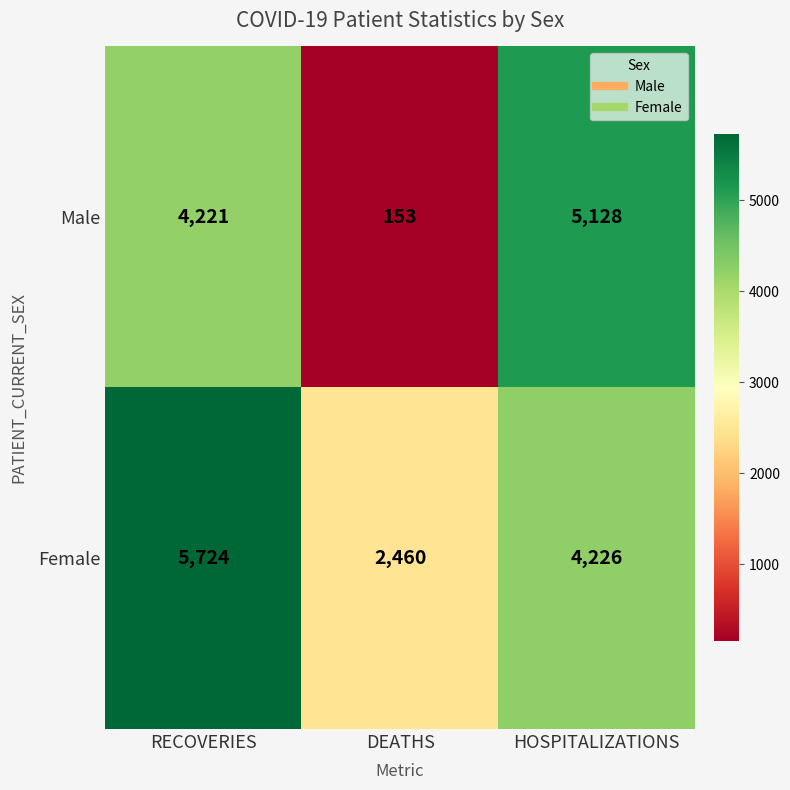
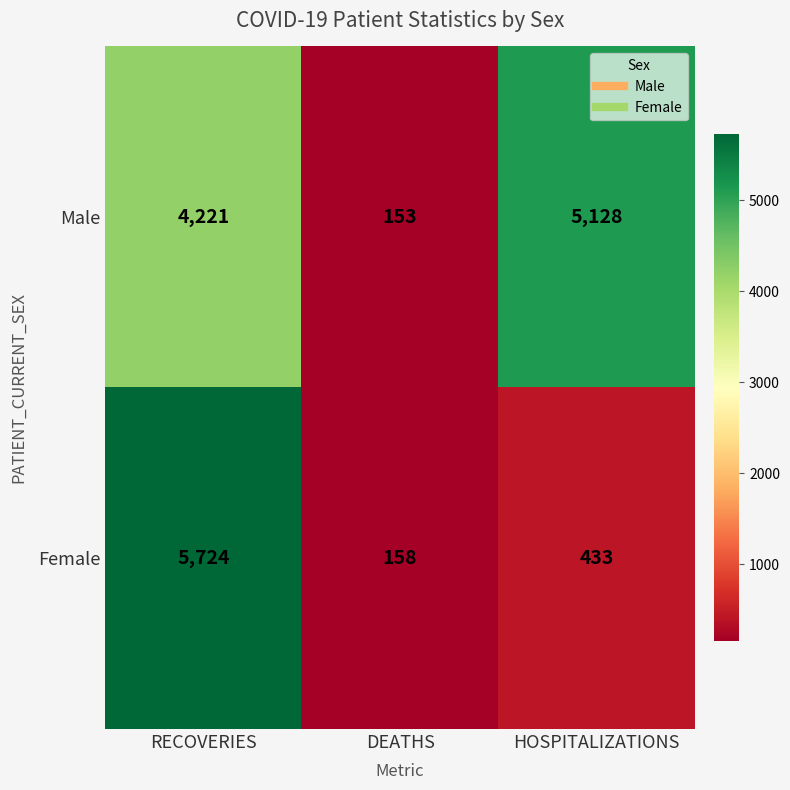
Female, DEATHS: 2,460 -> 158
Female, HOSPITALIZATIONS: 4,226 -> 433
